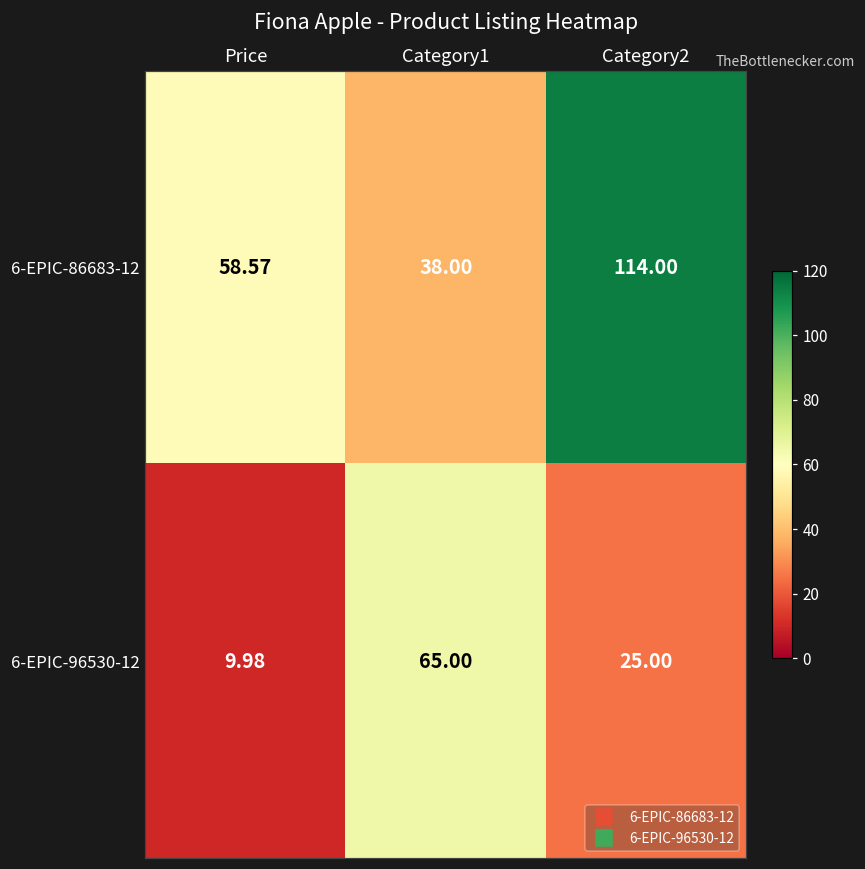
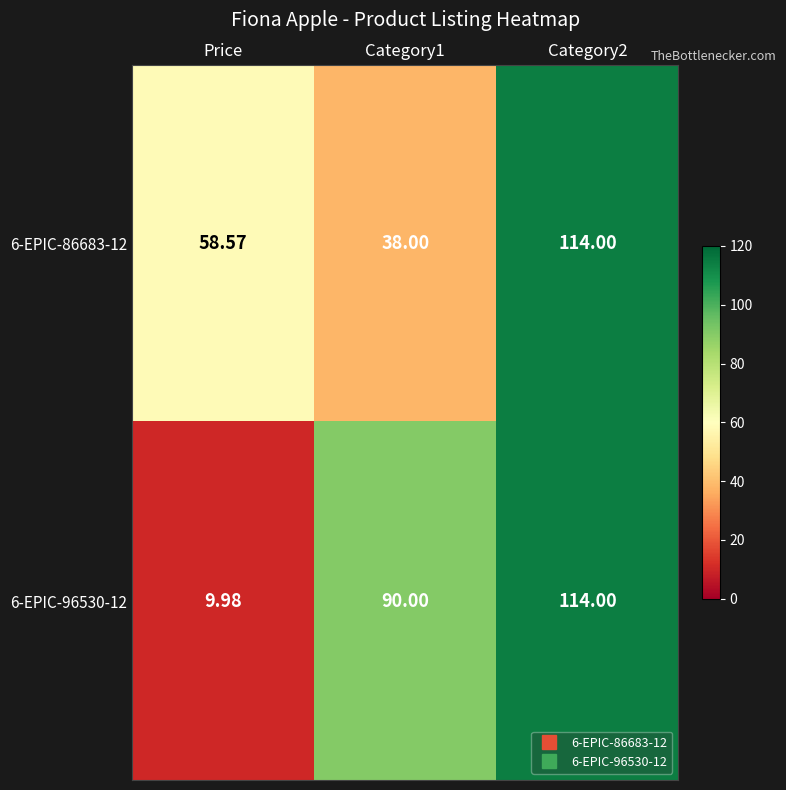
6-EPIC-96530-12, Category1: 65.00 -> 90.00
6-EPIC-96530-12, Category2: 25.00 -> 114.00
